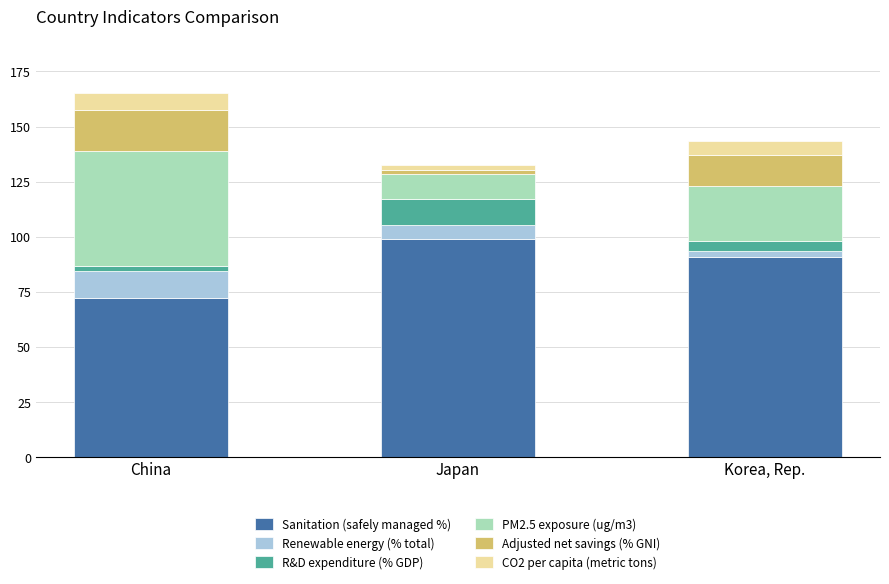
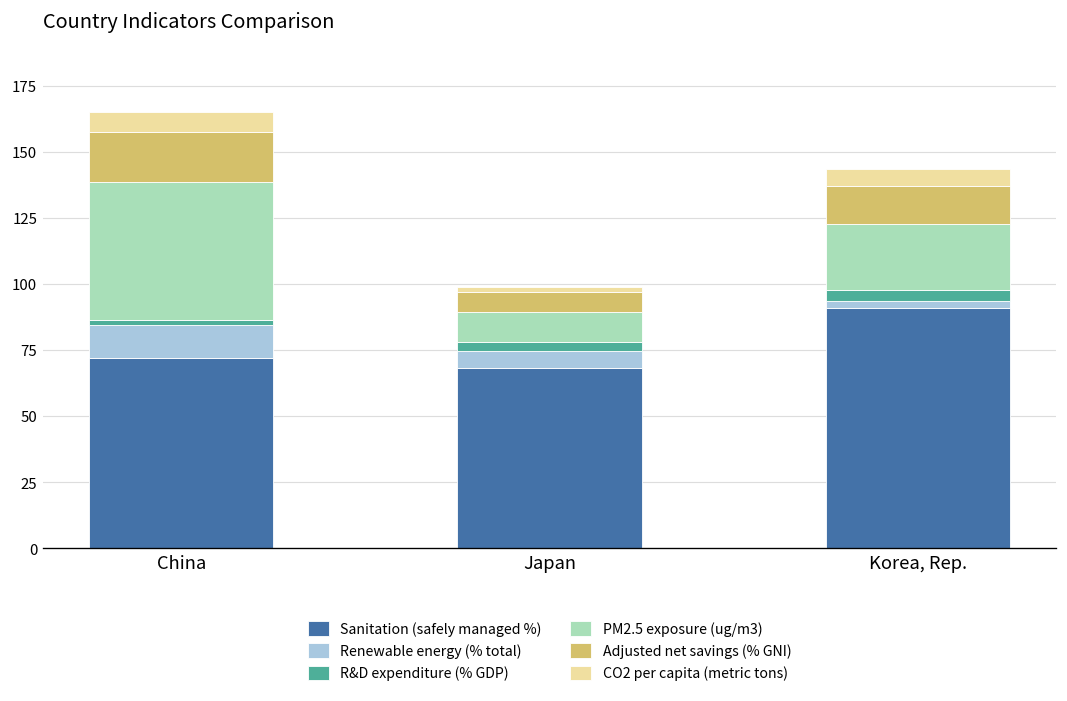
Sanitation (safely managed %), Japan: 99 -> 68
R&D expenditure (% GDP), Japan: 12 -> 3
Adjusted net savings (% GNI), Japan: 2 -> 8
